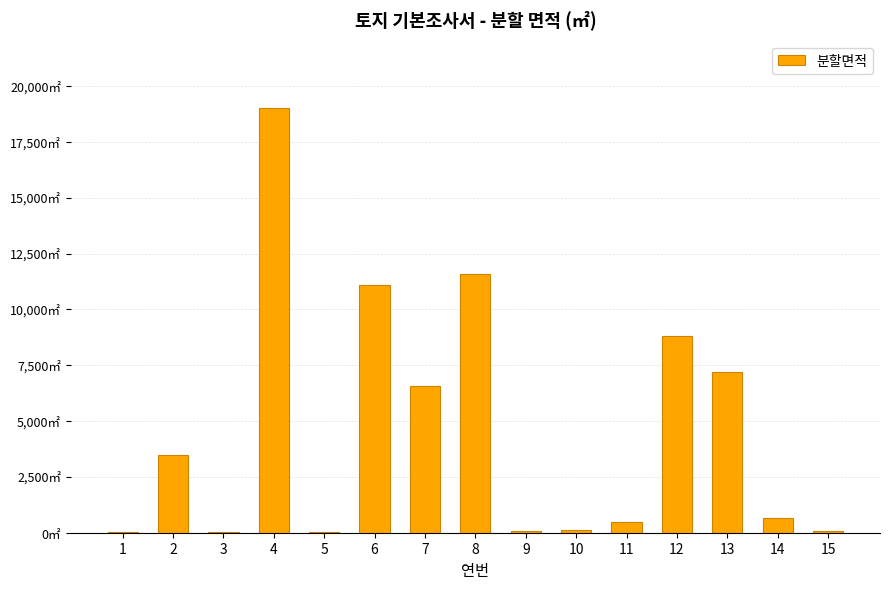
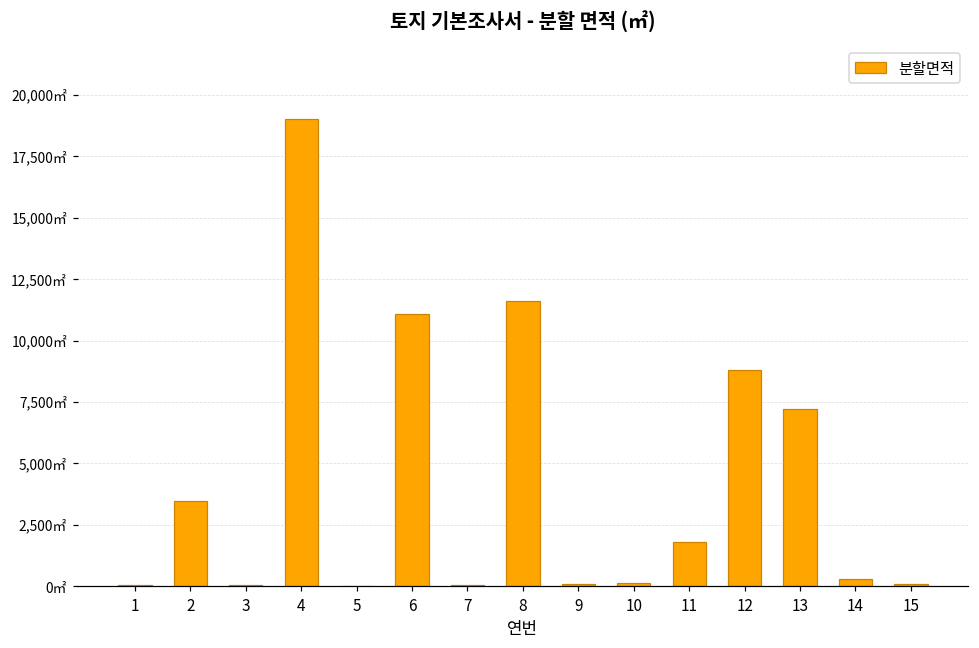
7: 6,600㎡ -> 0㎡
11: 500㎡ -> 1,800㎡
14: 600㎡ -> 300㎡
